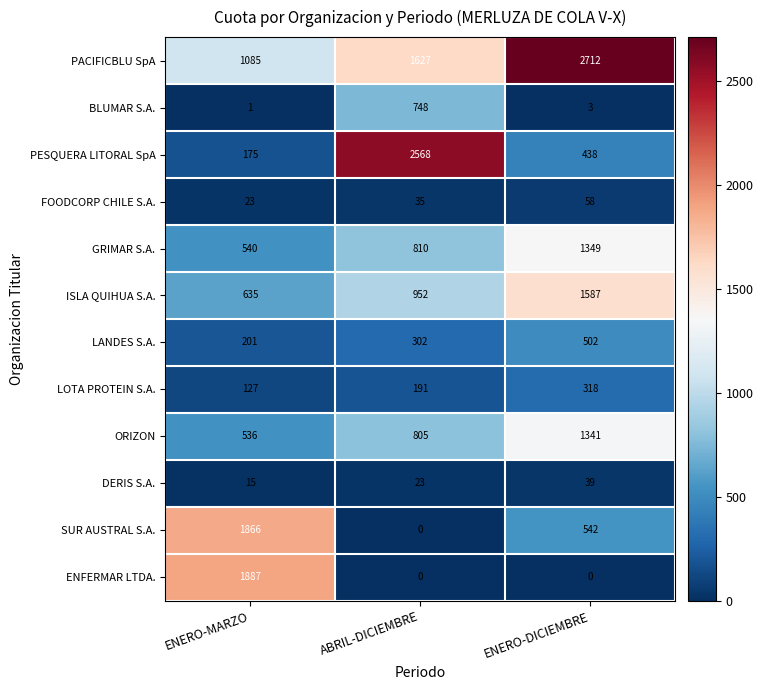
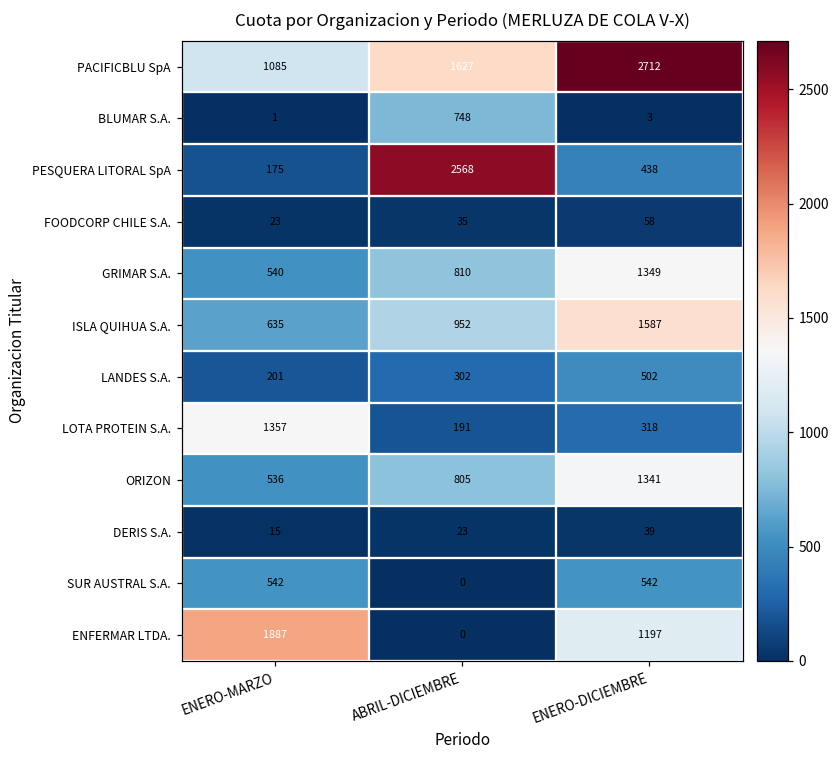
LOTA PROTEIN S.A., ENERO-MARZO: 127 -> 1357
SUR AUSTRAL S.A., ENERO-MARZO: 1866 -> 542
ENFERMAR LTDA., ENERO-DICIEMBRE: 0 -> 1197
